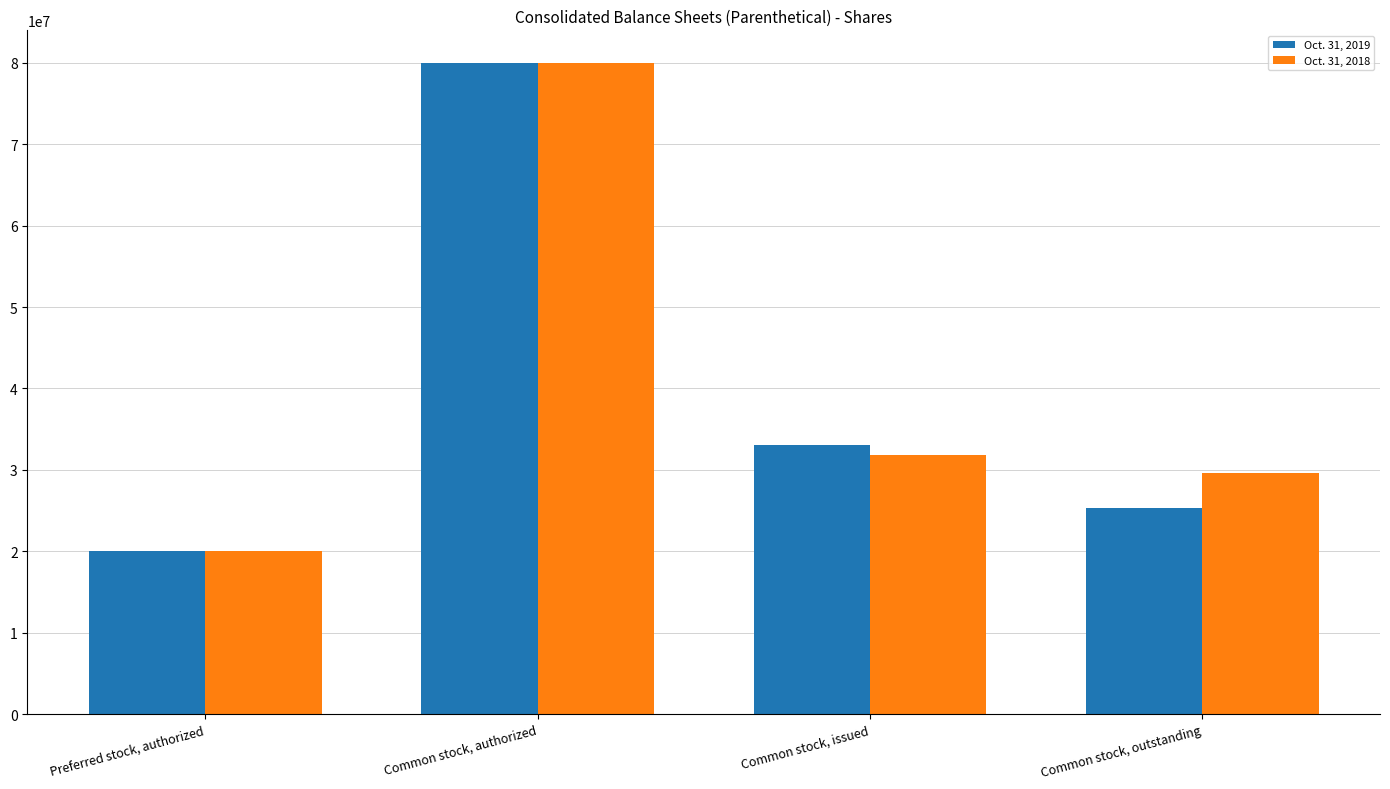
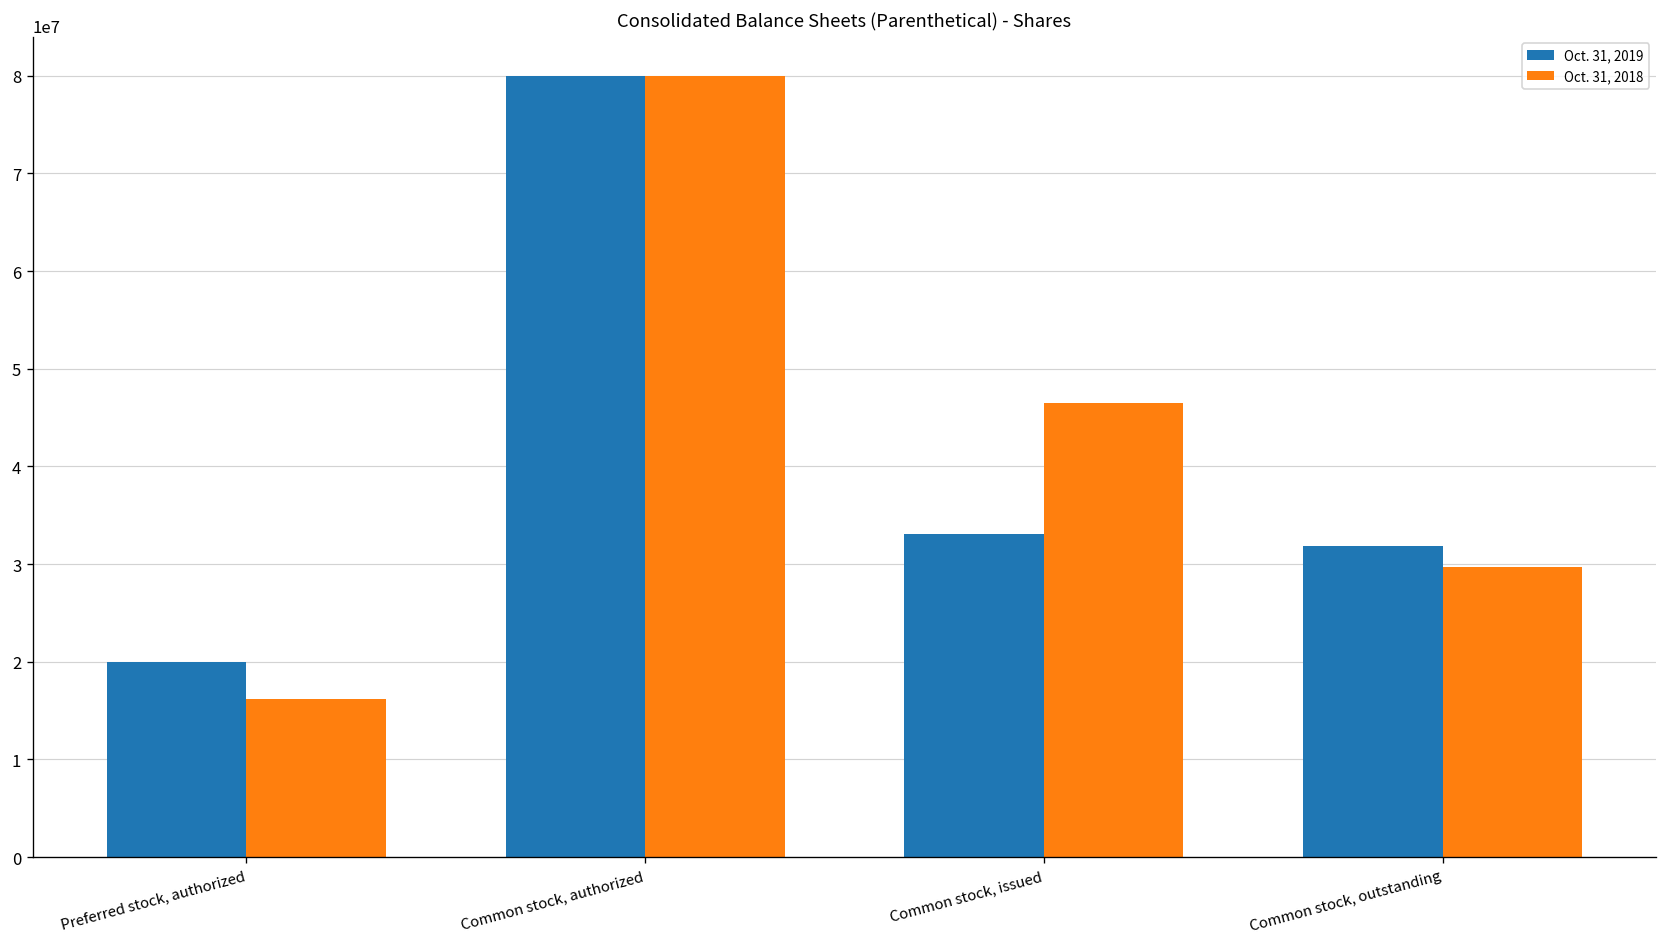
Oct. 31, 2018, Preferred stock, authorized: 20000000 -> 16000000
Oct. 31, 2018, Common stock, issued: 32000000 -> 46000000
Oct. 31, 2019, Common stock, outstanding: 25000000 -> 32000000
